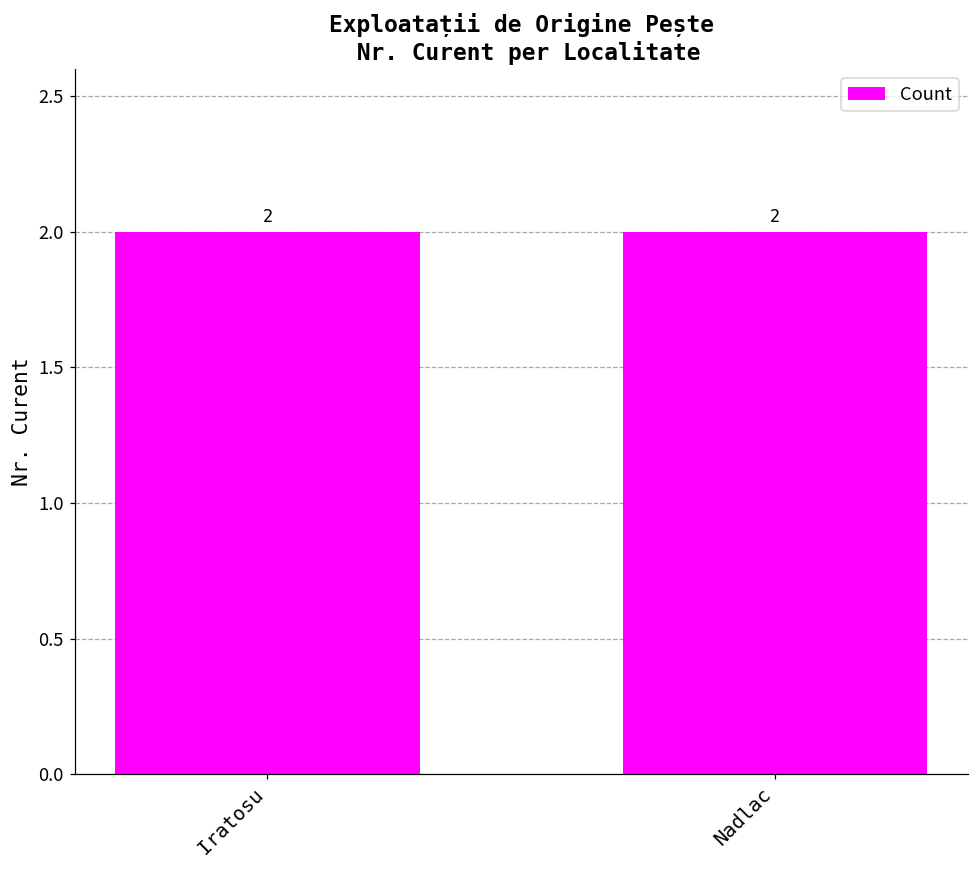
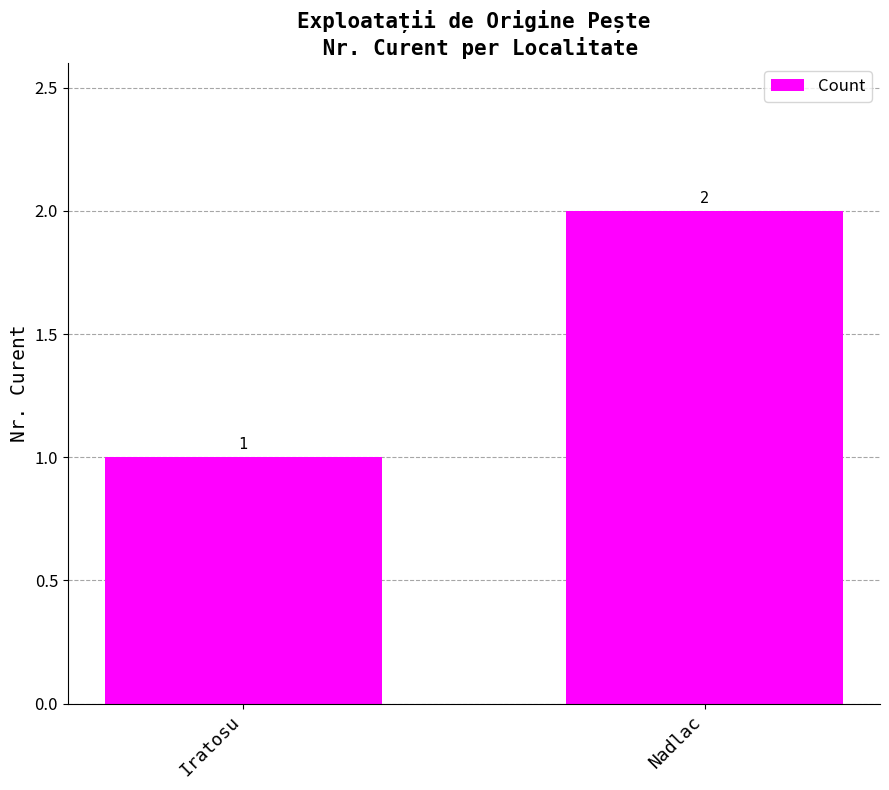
Iratosu: 2 -> 1
